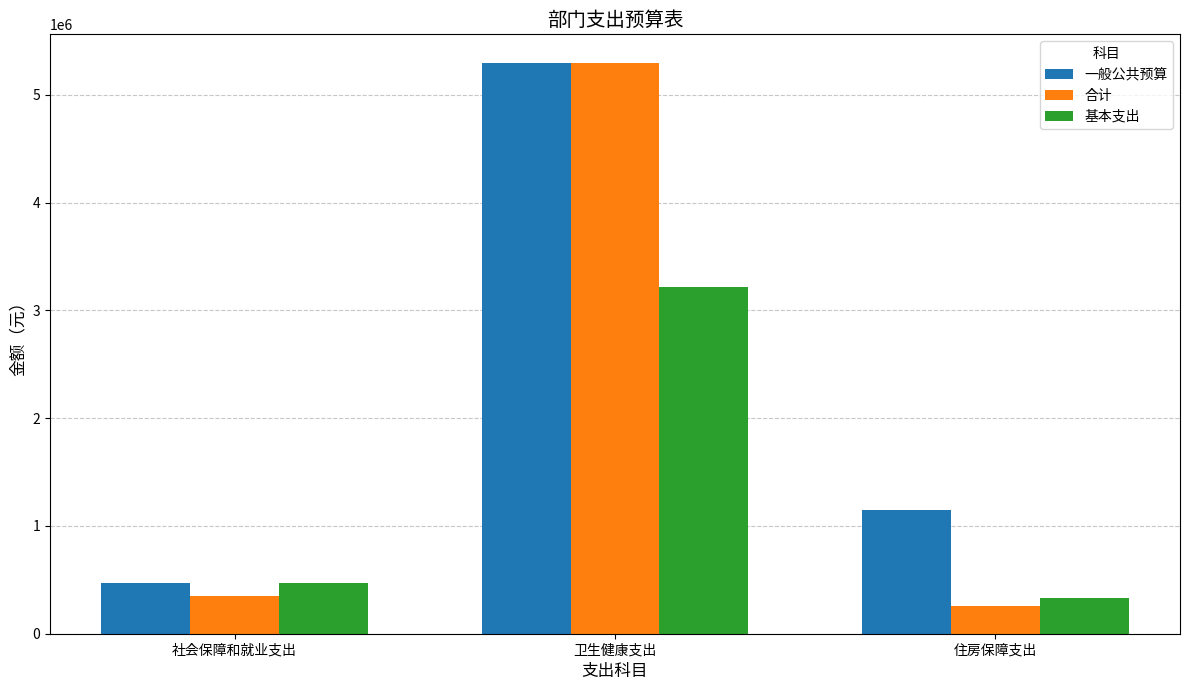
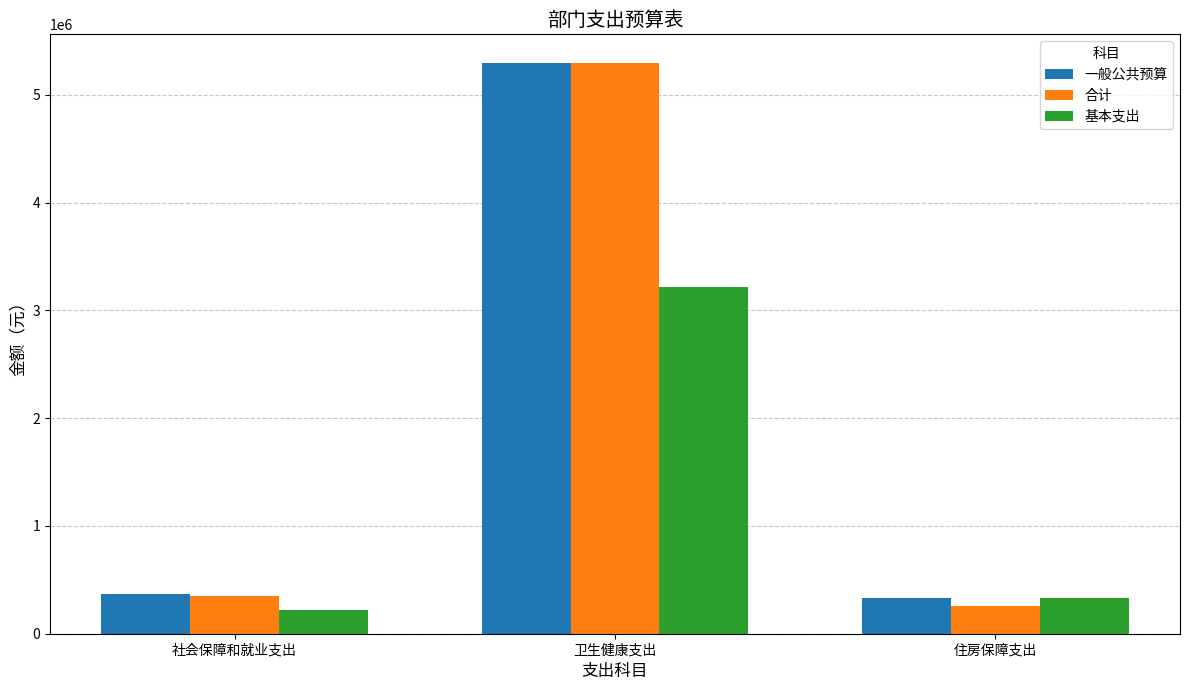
一般公共预算, 社会保障和就业支出: 470000 -> 370000
基本支出, 社会保障和就业支出: 470000 -> 220000
一般公共预算, 住房保障支出: 1150000 -> 330000
